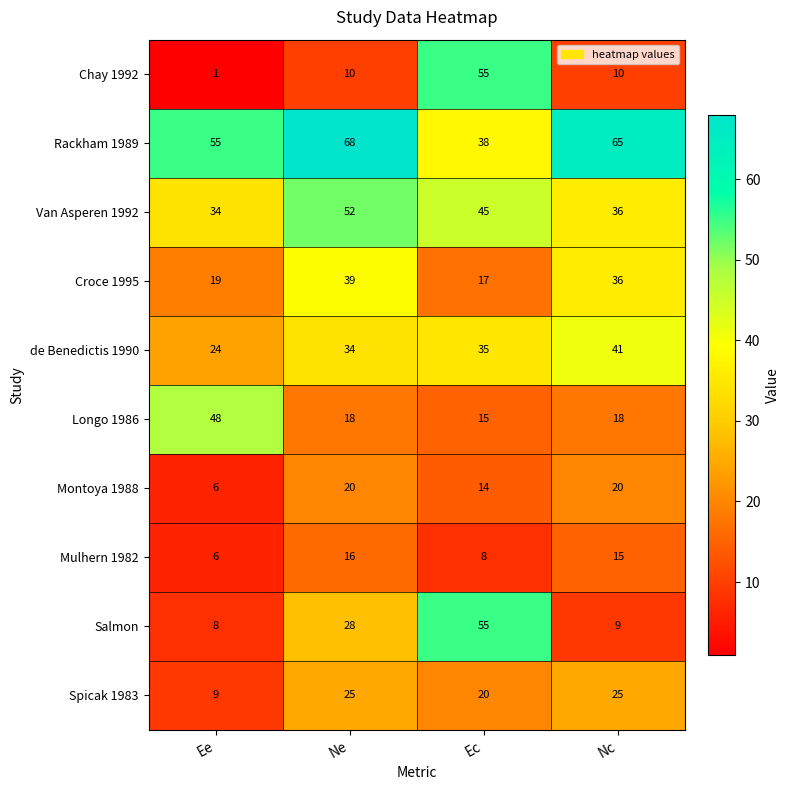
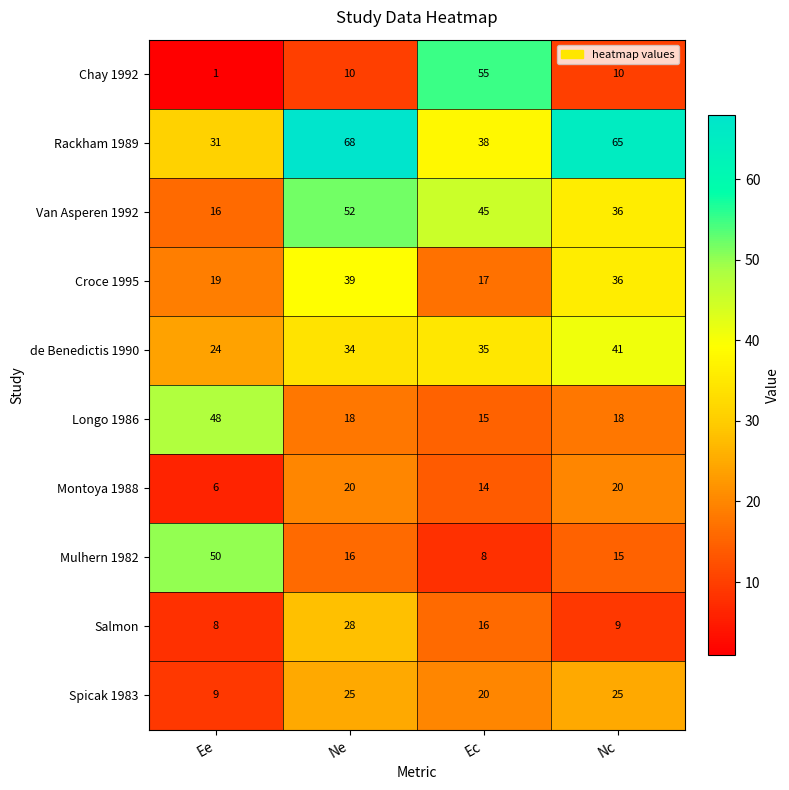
Rackham 1989, Ee: 55 -> 31
Van Asperen 1992, Ee: 34 -> 16
Mulhern 1982, Ee: 6 -> 50
Salmon, Ec: 55 -> 16
